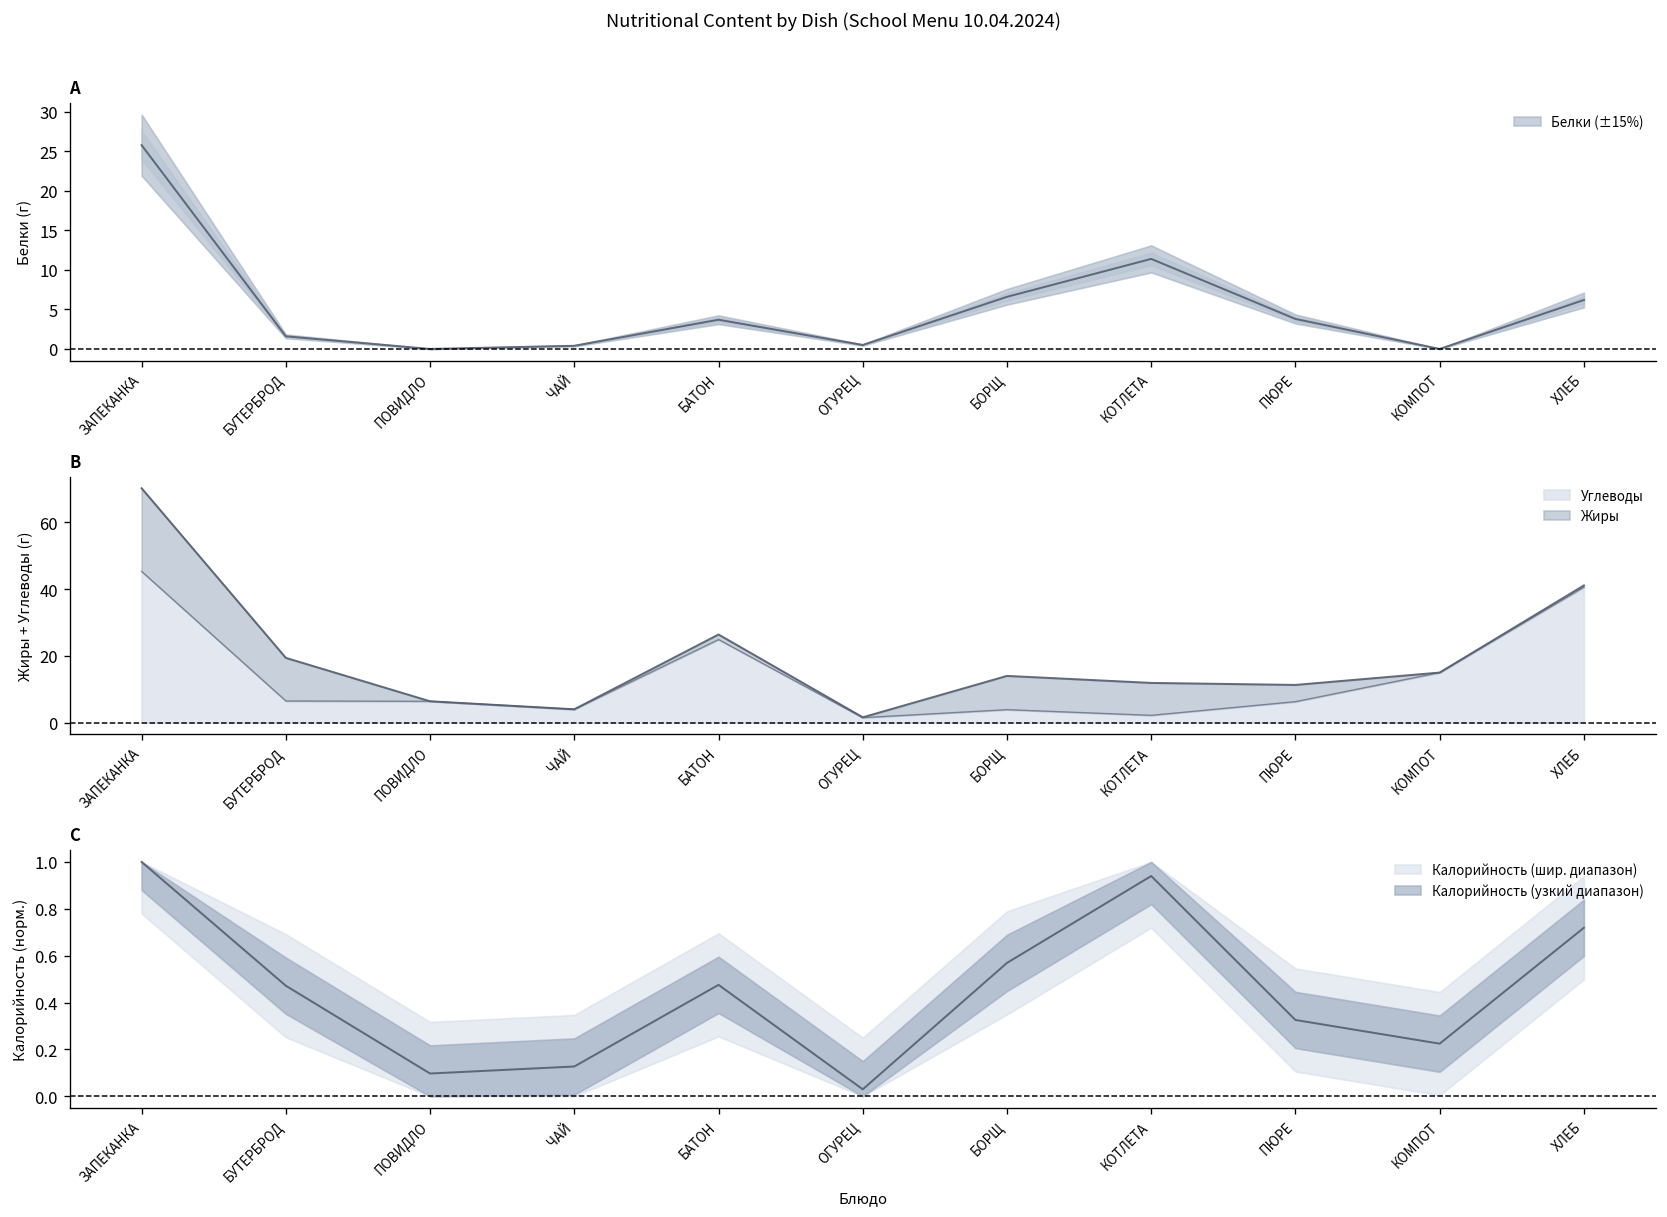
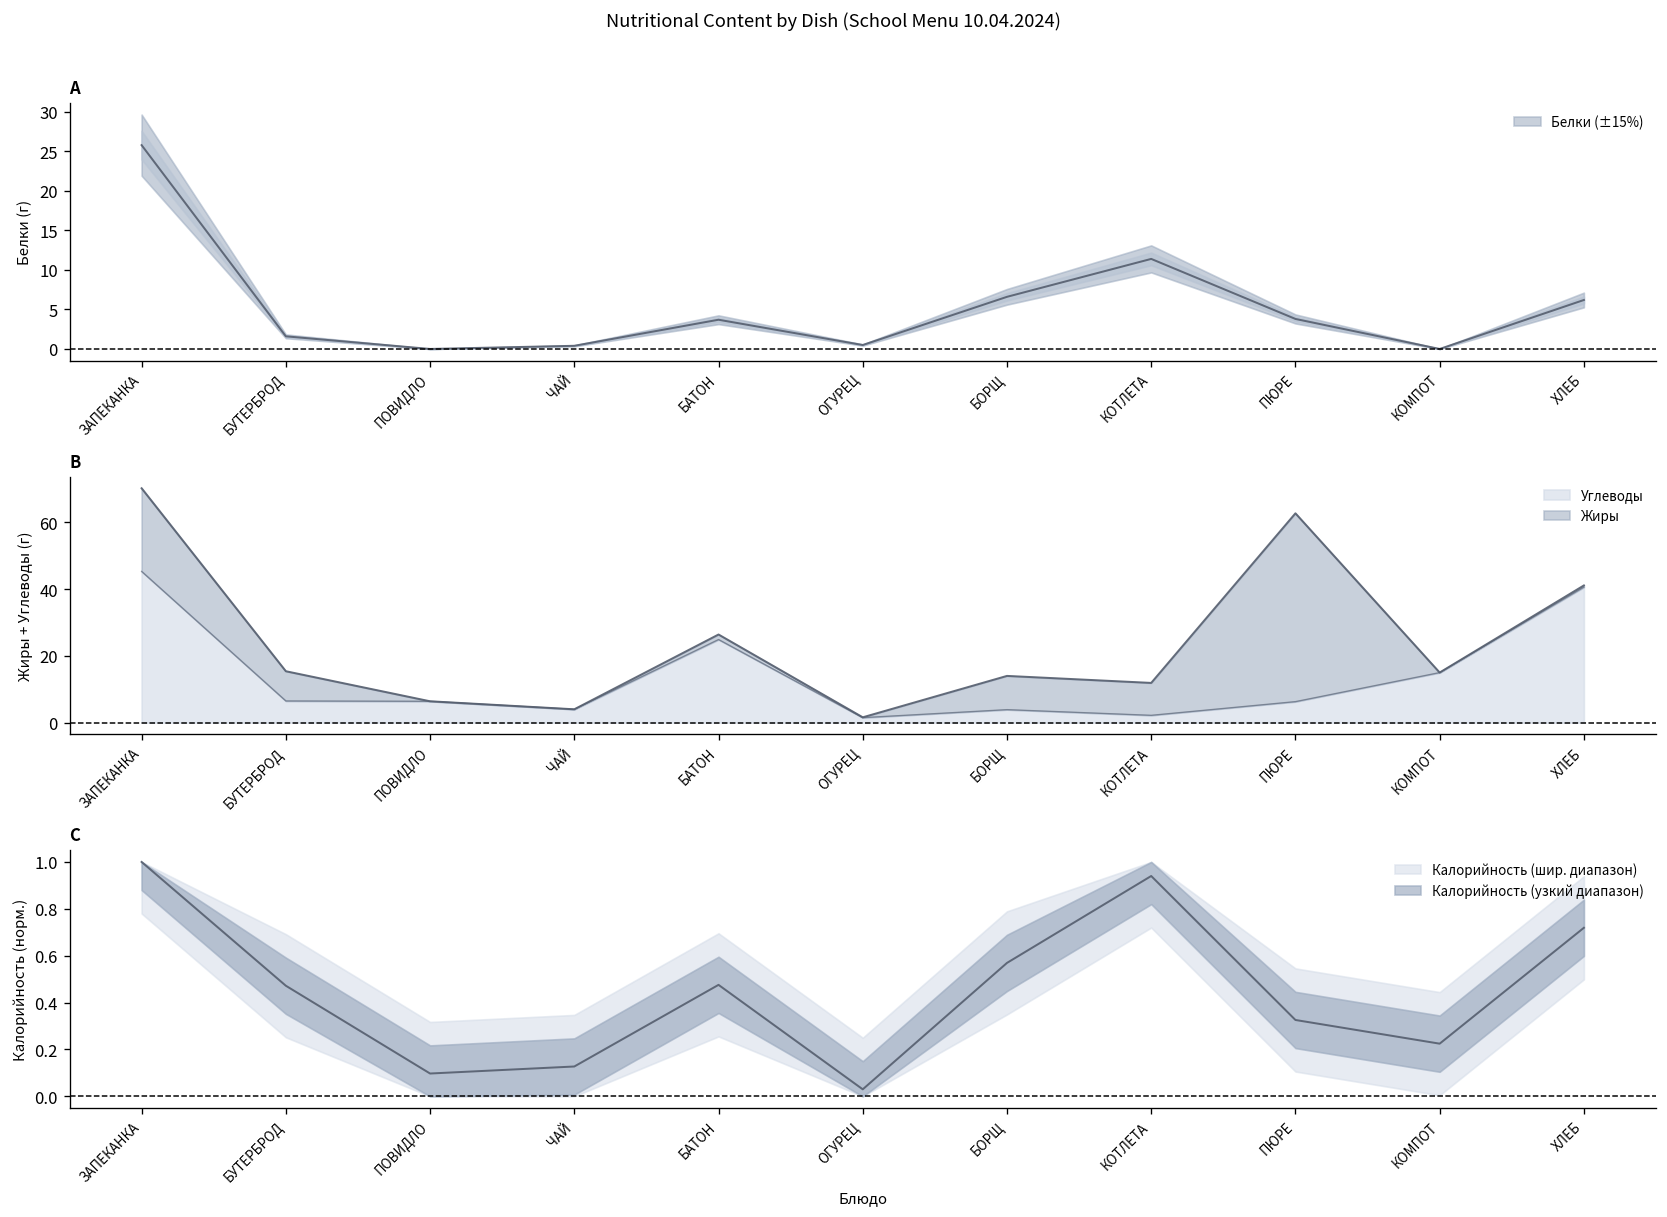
B, Жиры, БУТЕРБРОД: 13 -> 9
B, Жиры, ПЮРЕ: 5 -> 56
